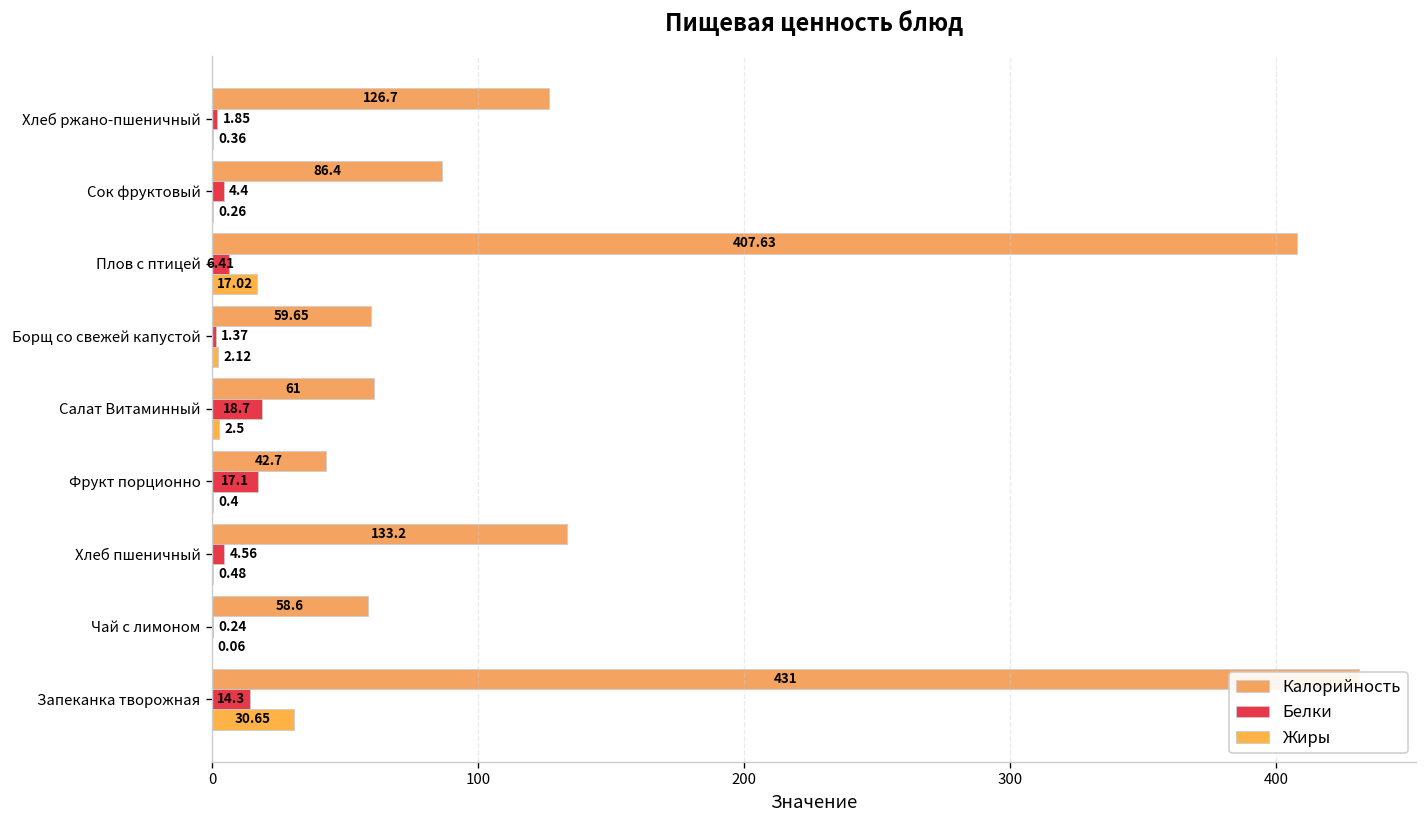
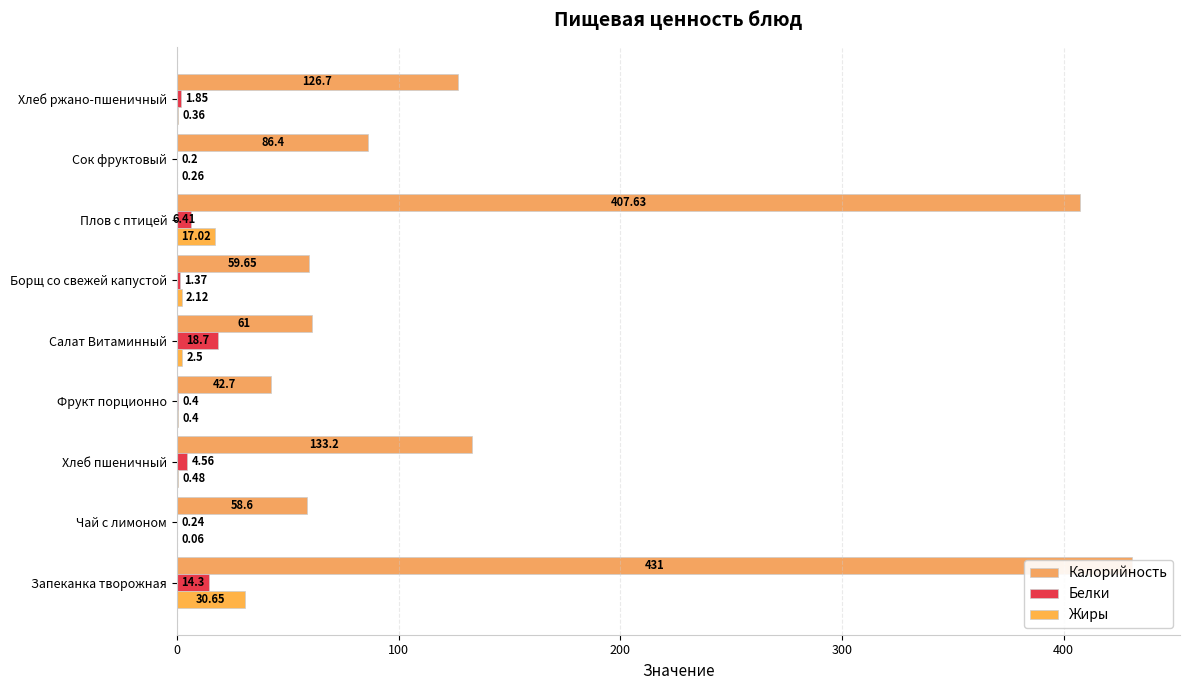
Белки, Сок фруктовый: 4.4 -> 0.2
Белки, Фрукт порционно: 17.1 -> 0.4
